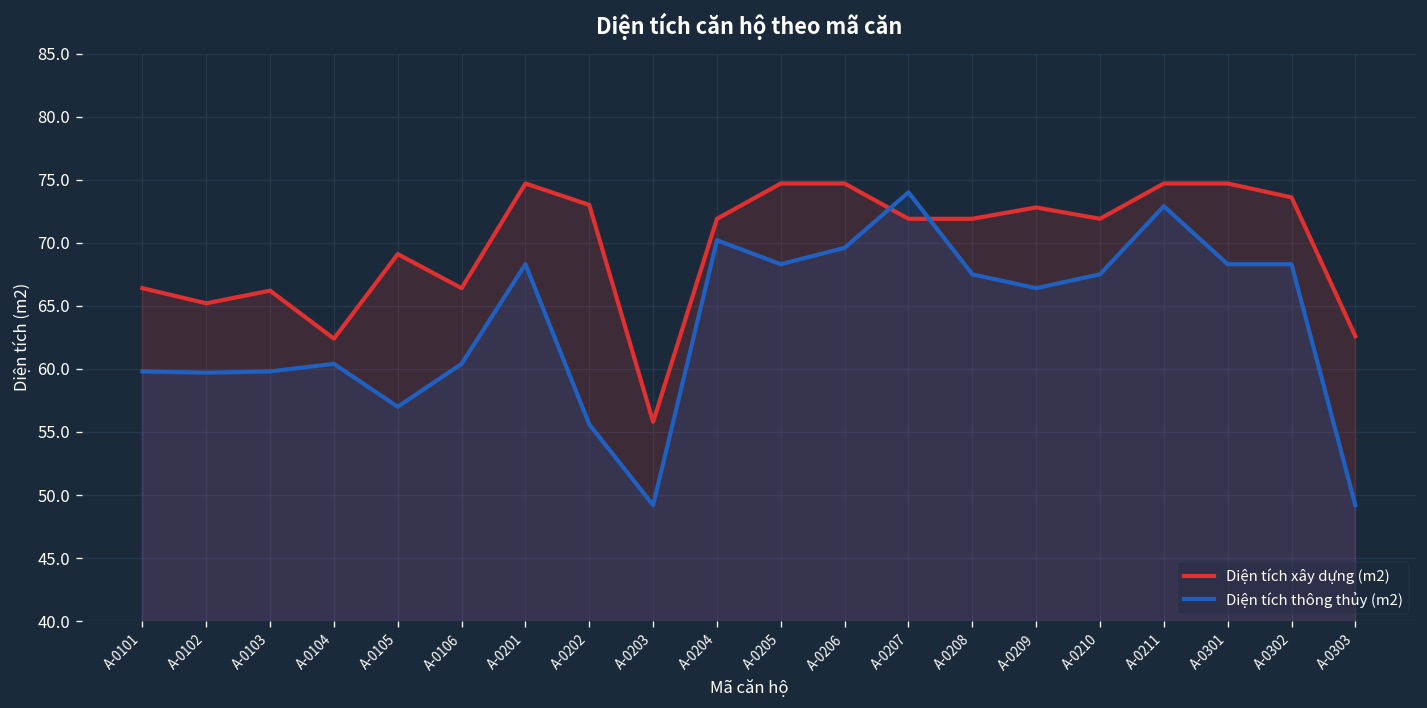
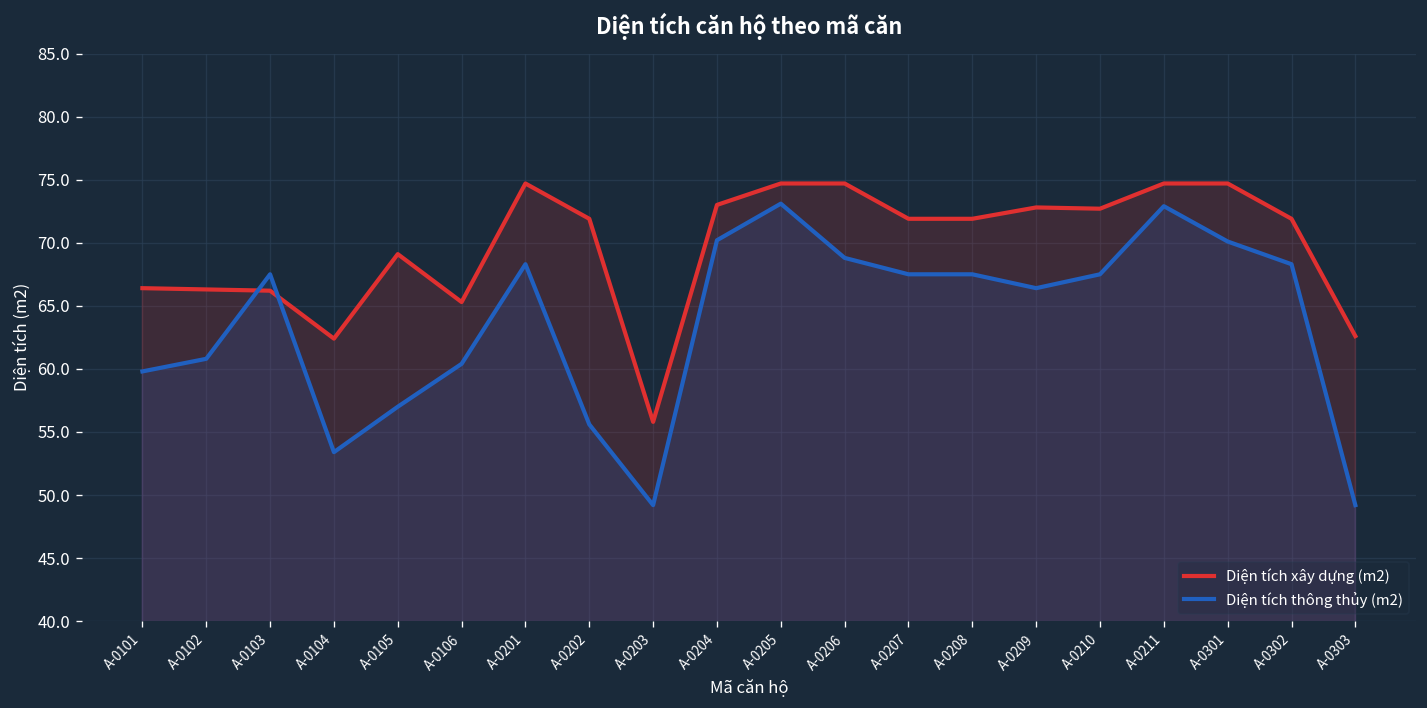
Diện tích xây dựng (m2), A-0102: 65.2 -> 66.3
Diện tích thông thủy (m2), A-0102: 59.7 -> 60.8
Diện tích thông thủy (m2), A-0103: 59.8 -> 67.5
Diện tích thông thủy (m2), A-0104: 60.4 -> 53.4
Diện tích xây dựng (m2), A-0106: 66.4 -> 65.3
Diện tích xây dựng (m2), A-0202: 73.0 -> 71.9
Diện tích xây dựng (m2), A-0204: 71.9 -> 73.0
Diện tích thông thủy (m2), A-0205: 68.3 -> 73.1
Diện tích thông thủy (m2), A-0206: 69.6 -> 68.8
Diện tích thông thủy (m2), A-0207: 74.0 -> 67.5
Diện tích xây dựng (m2), A-0210: 71.9 -> 72.7
Diện tích thông thủy (m2), A-0301: 68.3 -> 70.1
Diện tích xây dựng (m2), A-0302: 73.6 -> 71.9
